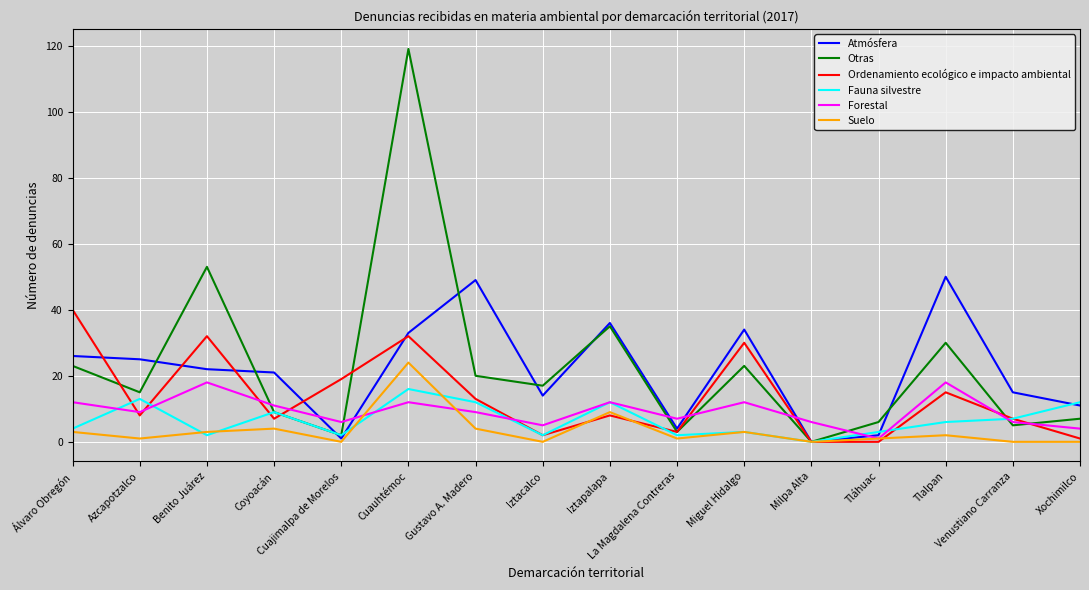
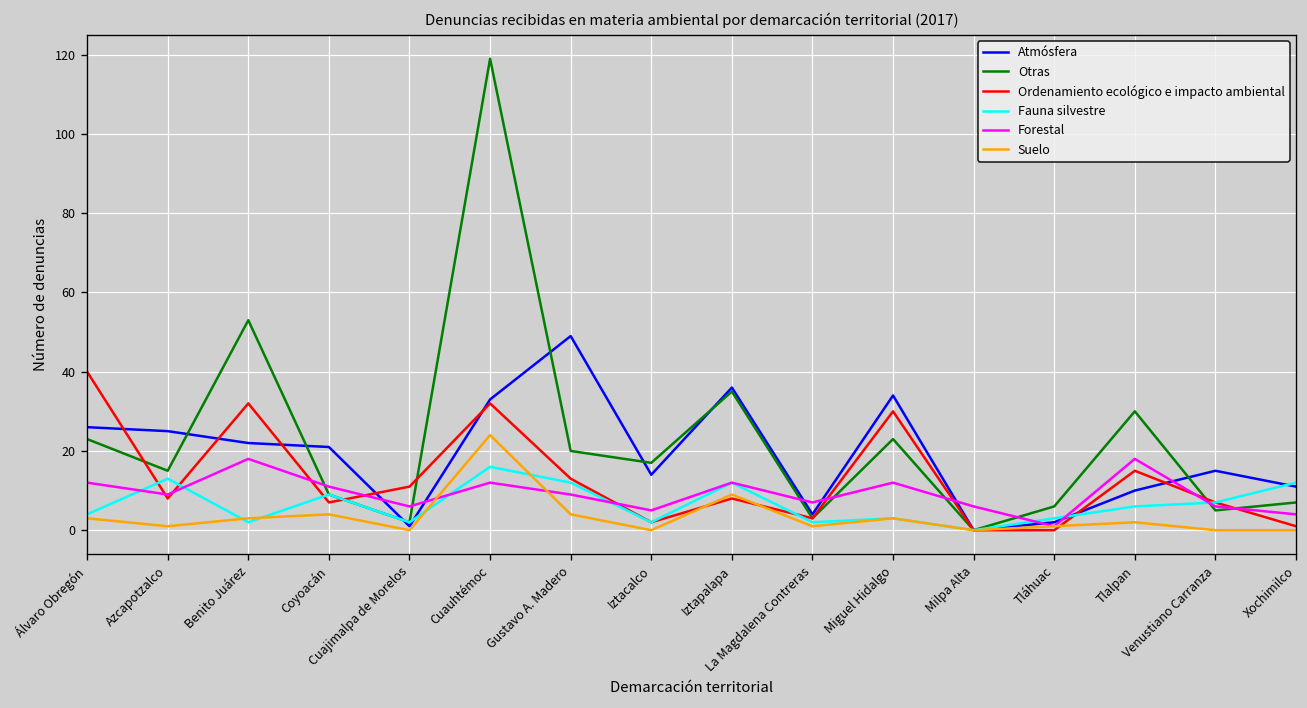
Ordenamiento ecológico e impacto ambiental, Cuajimalpa de Morelos: 19 -> 11
Atmósfera, Tlalpan: 50 -> 10
